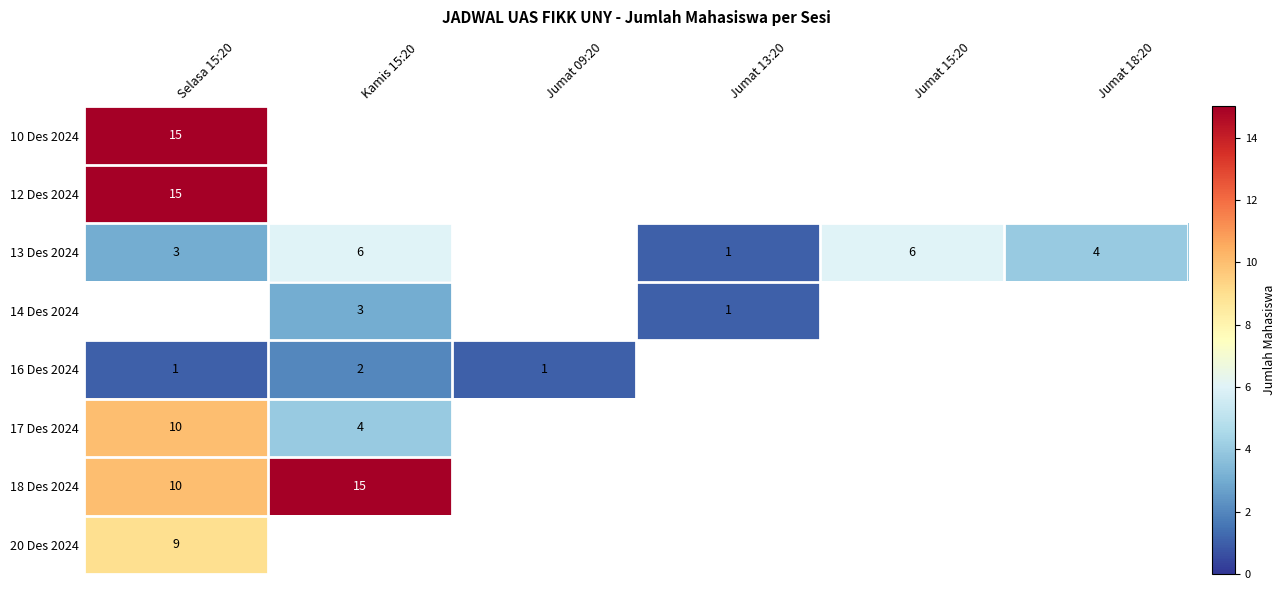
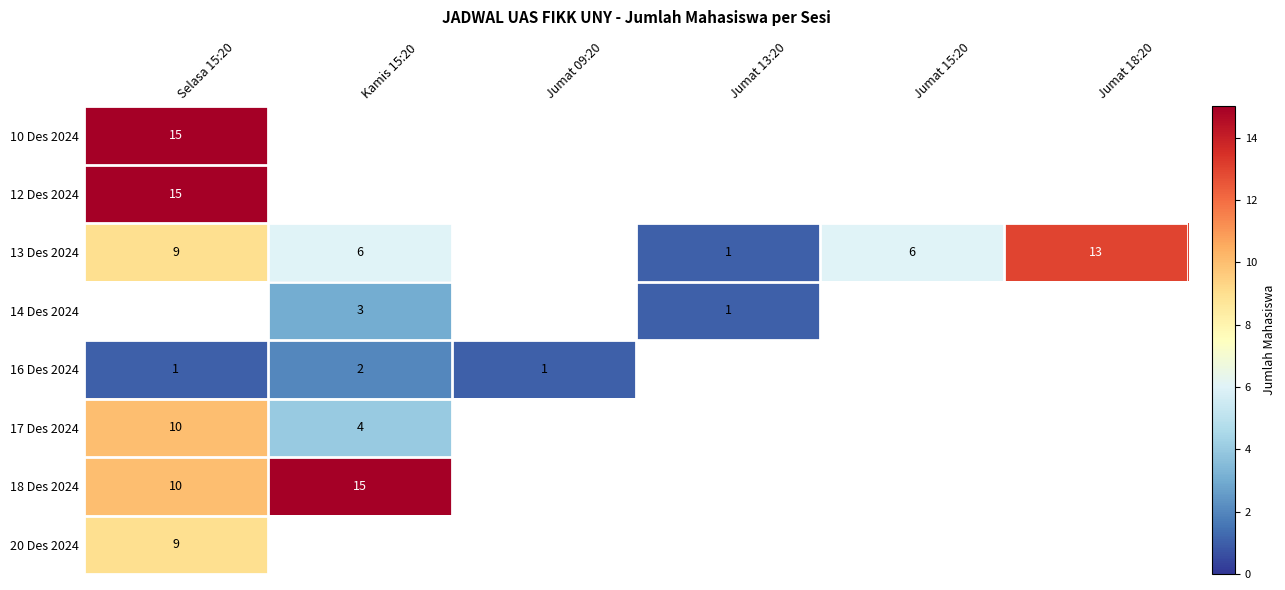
13 Des 2024, Selasa 15:20: 3 -> 9
13 Des 2024, Jumat 18:20: 4 -> 13
